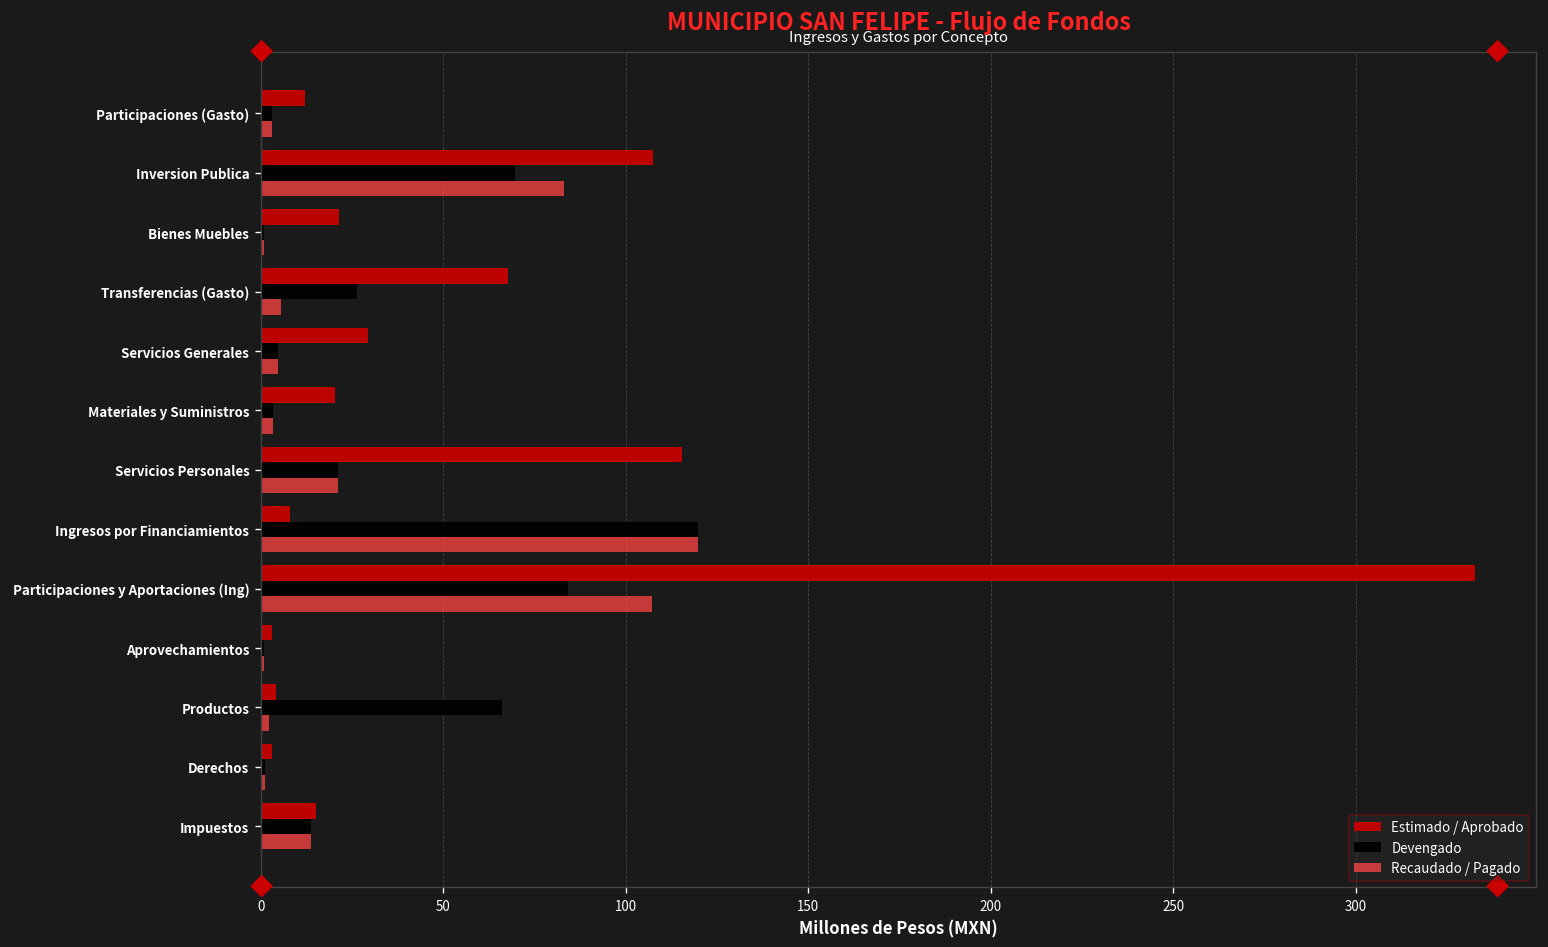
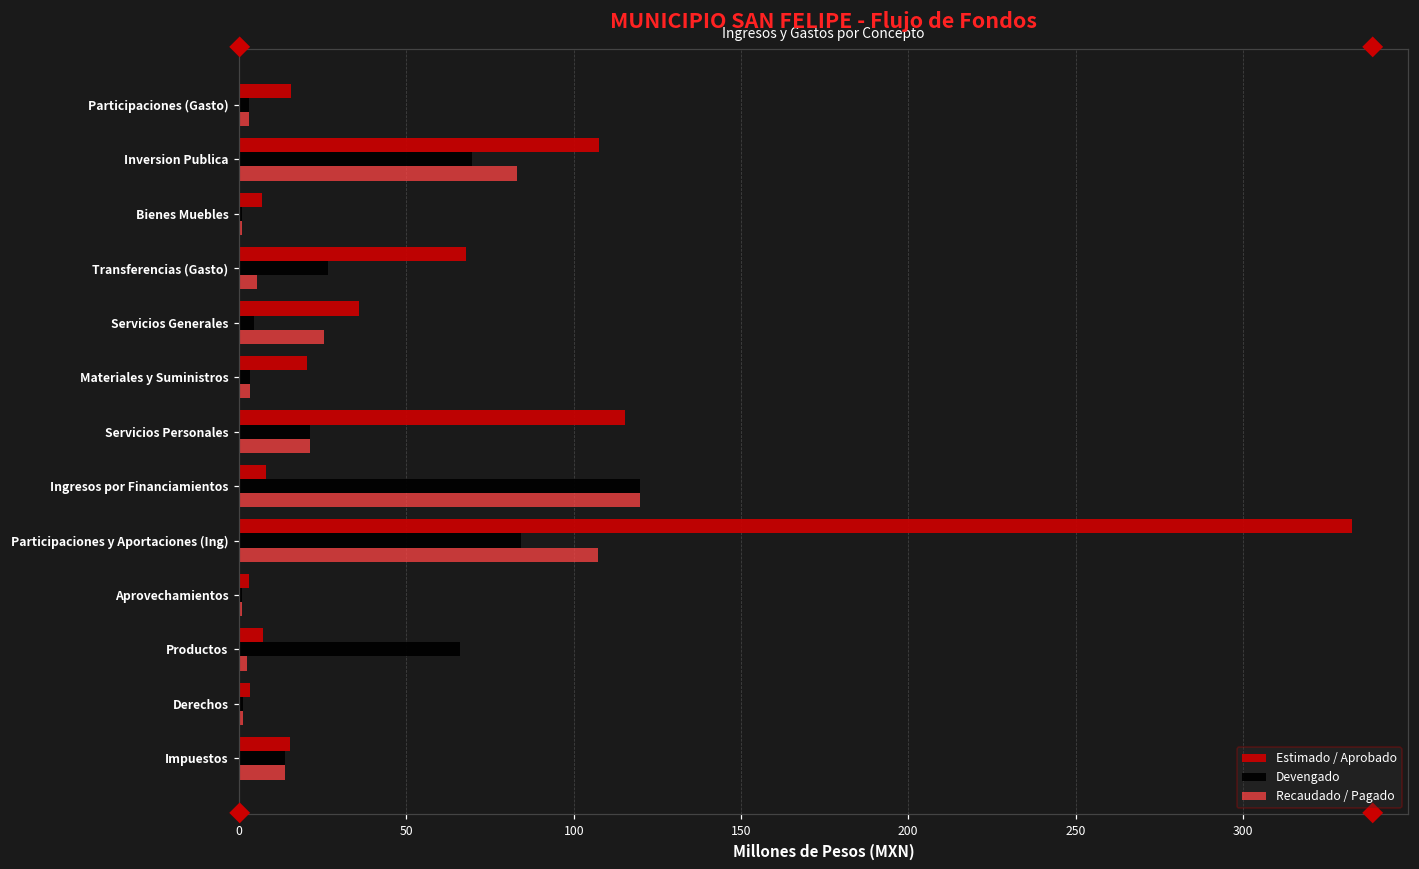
Estimado / Aprobado, Participaciones (Gasto): 12 -> 16
Estimado / Aprobado, Bienes Muebles: 21 -> 7
Estimado / Aprobado, Servicios Generales: 29 -> 36
Recaudado / Pagado, Servicios Generales: 5 -> 25
Estimado / Aprobado, Productos: 4 -> 7
